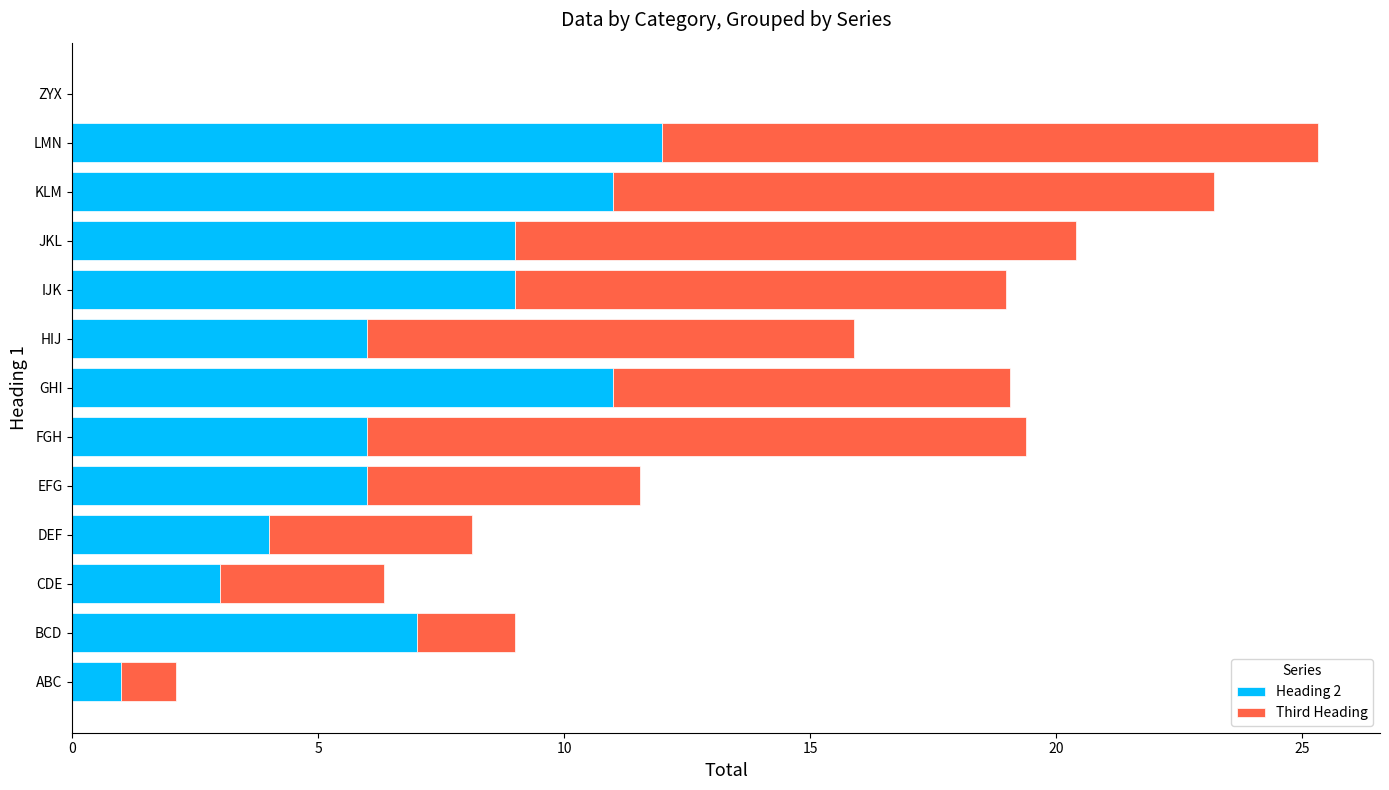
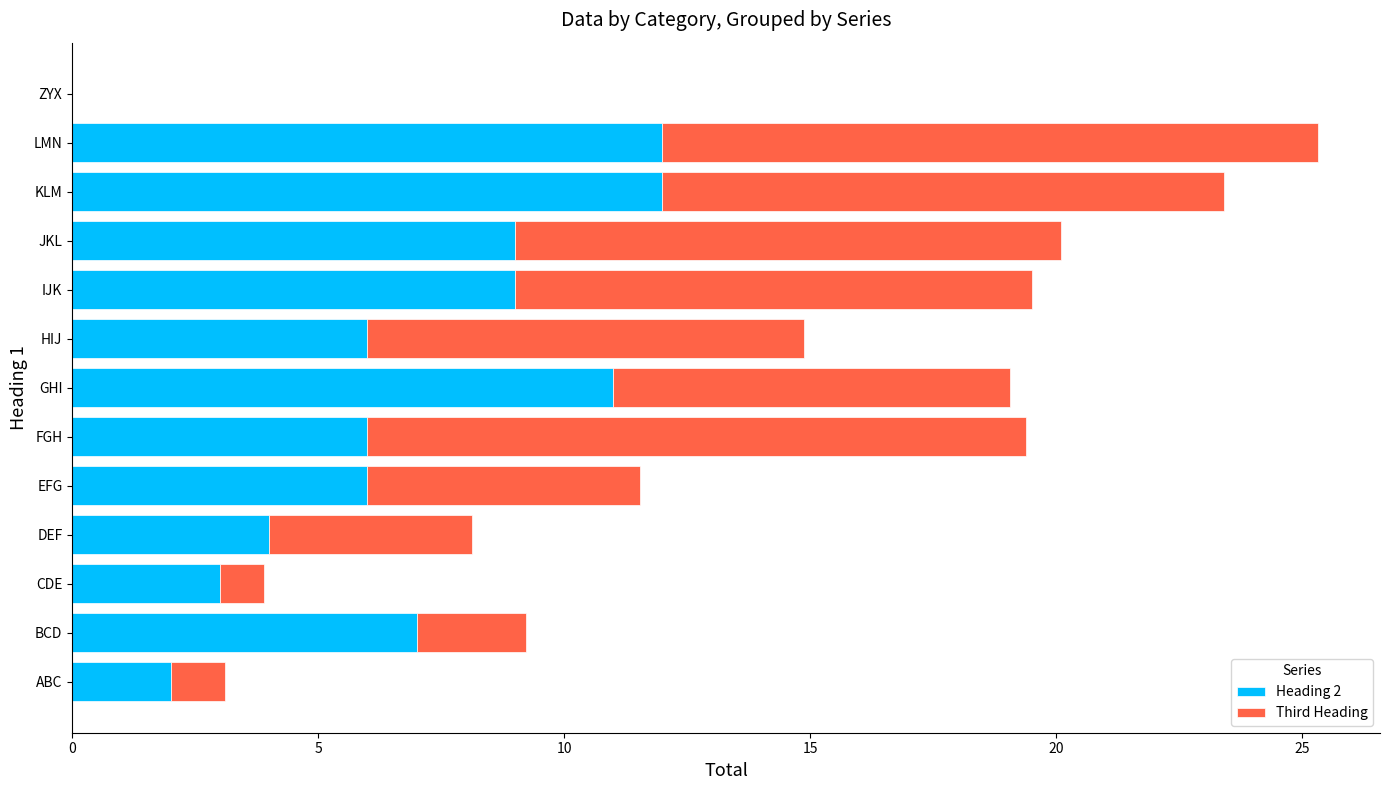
Heading 2, KLM: 11 -> 12
Third Heading, KLM: 12.2 -> 11.4
Third Heading, JKL: 11.4 -> 11.1
Third Heading, IJK: 10.0 -> 10.5
Third Heading, HIJ: 9.9 -> 8.9
Third Heading, CDE: 3.3 -> 0.9
Third Heading, BCD: 2.0 -> 2.2
Heading 2, ABC: 1 -> 2
